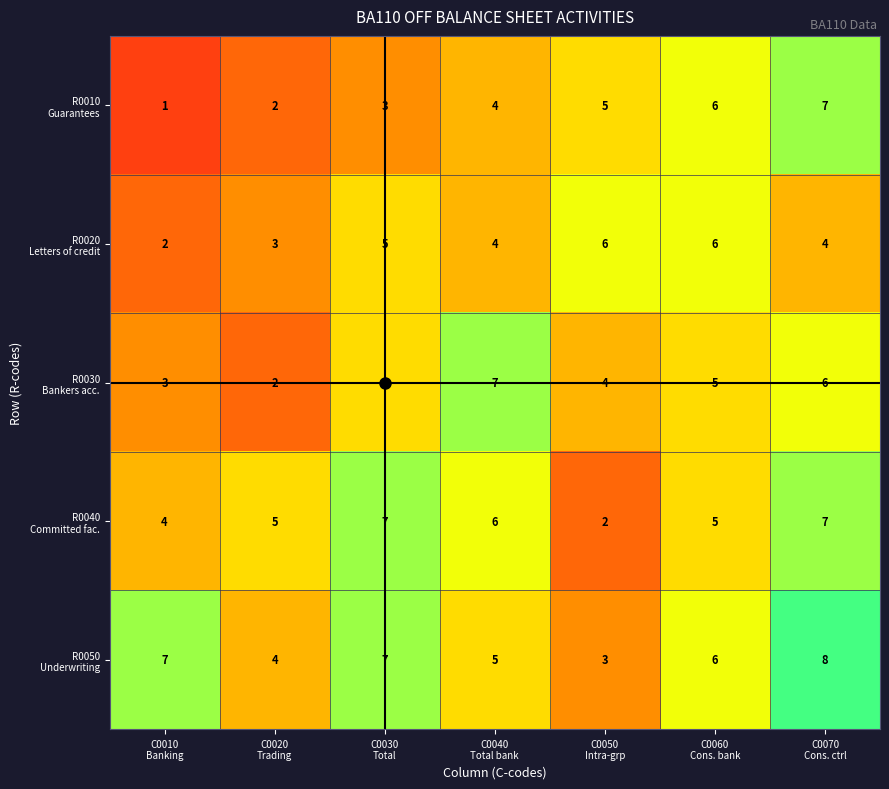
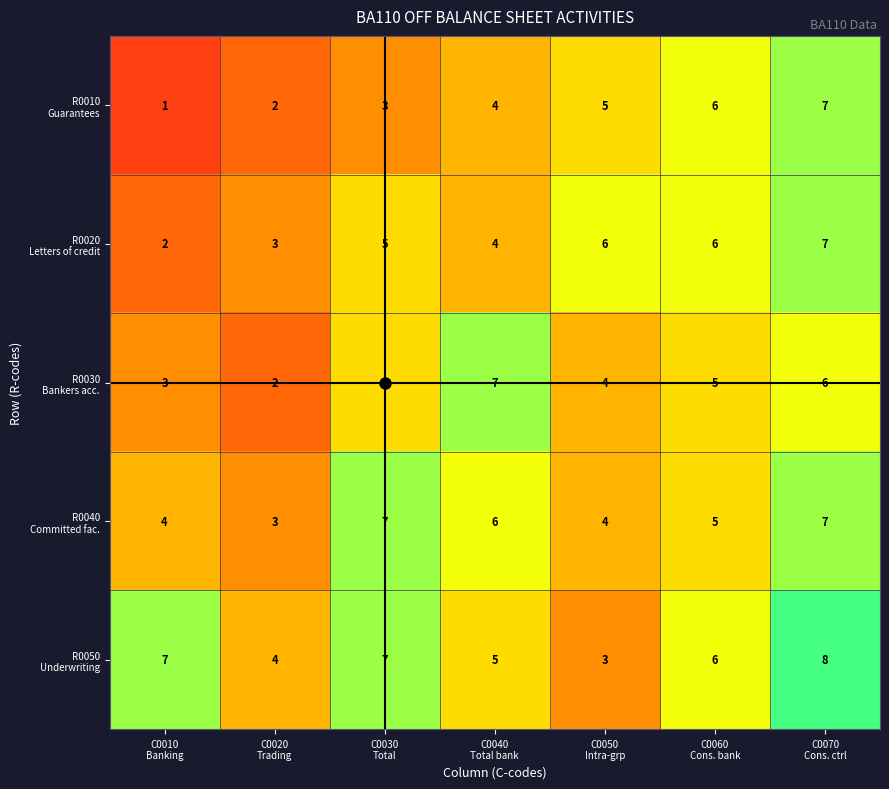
R0020 Letters of credit, C0070 Cons. ctrl: 4 -> 7
R0040 Committed fac., C0020 Trading: 5 -> 3
R0040 Committed fac., C0050 Intra-grp: 2 -> 4
